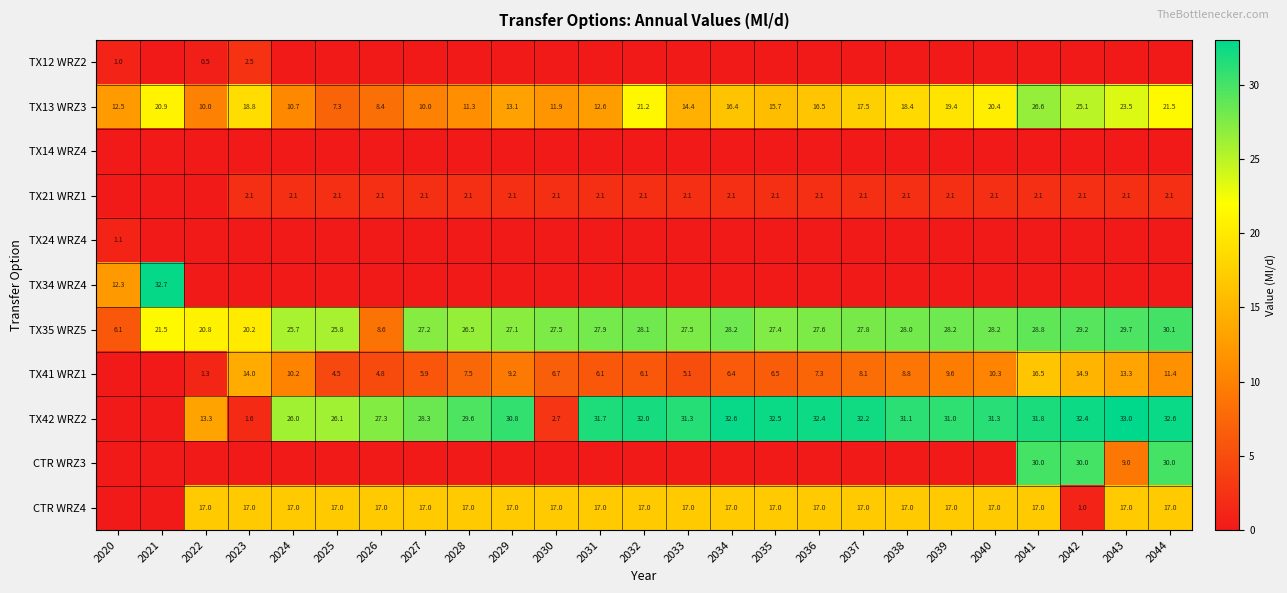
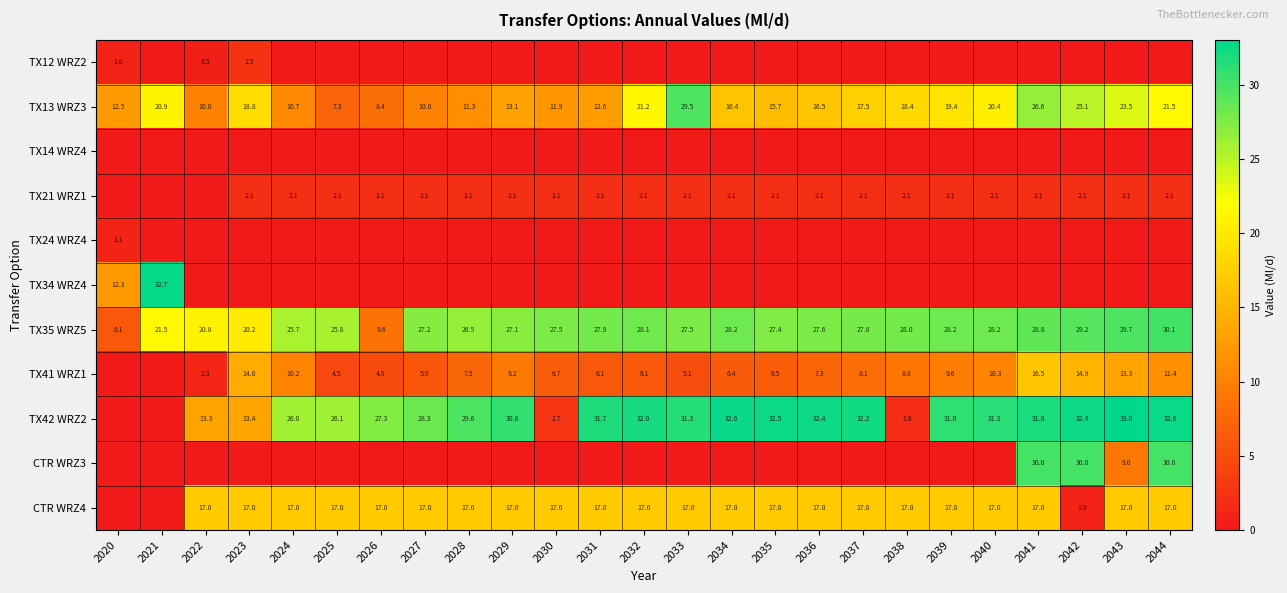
TX13 WRZ3, 2033: 14.4 -> 29.5
TX42 WRZ2, 2023: 1.6 -> 13.4
TX42 WRZ2, 2038: 31.1 -> 1.8
